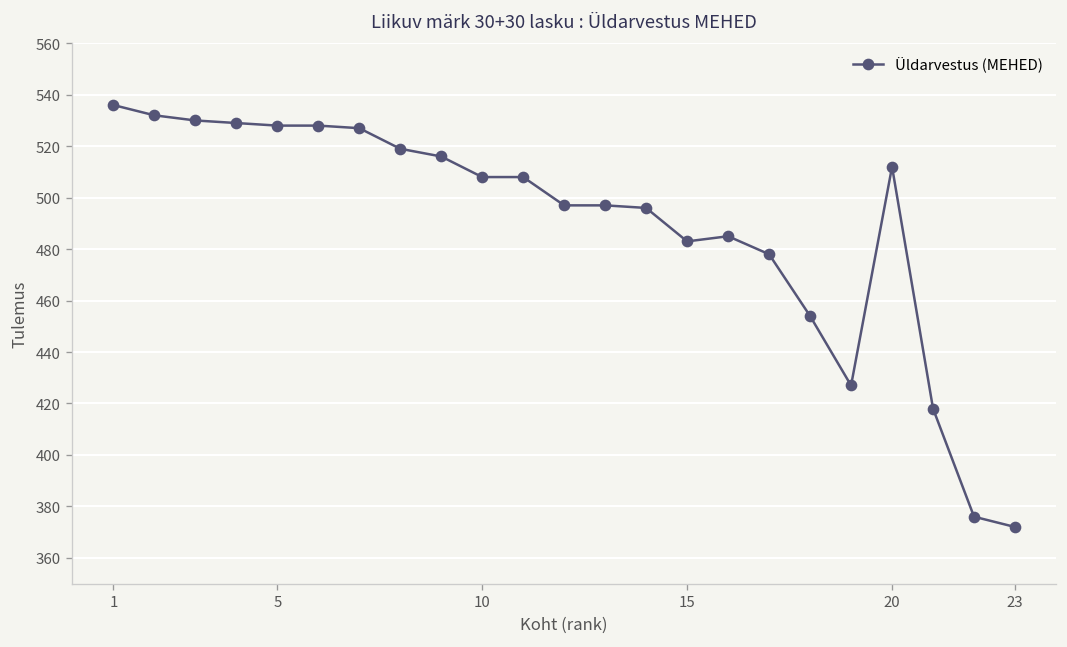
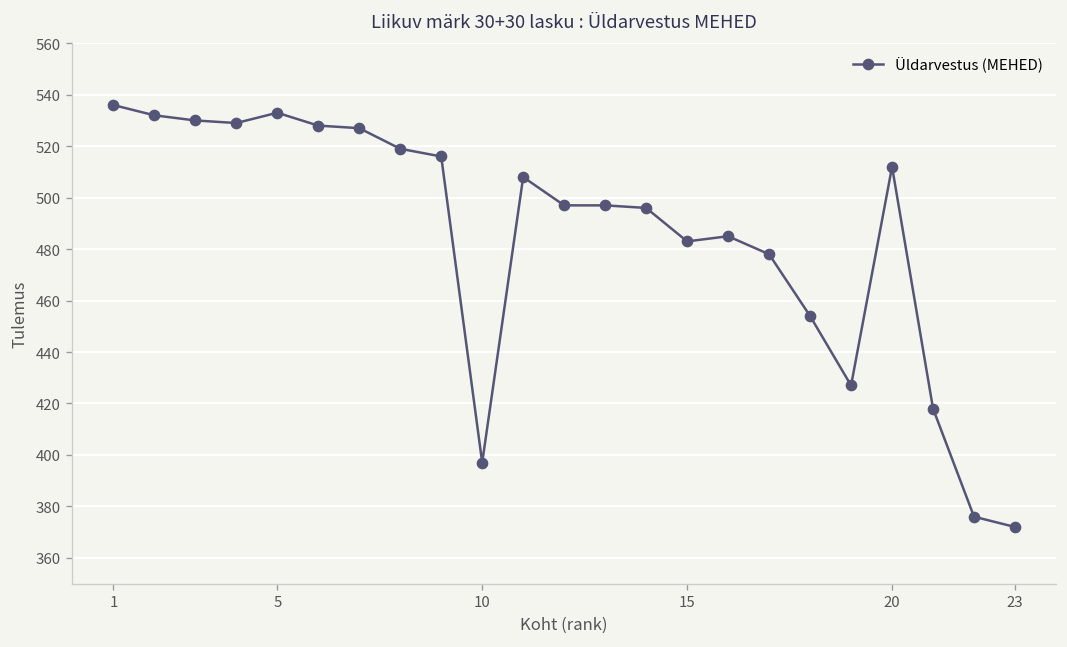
5: 528 -> 533
10: 508 -> 397
